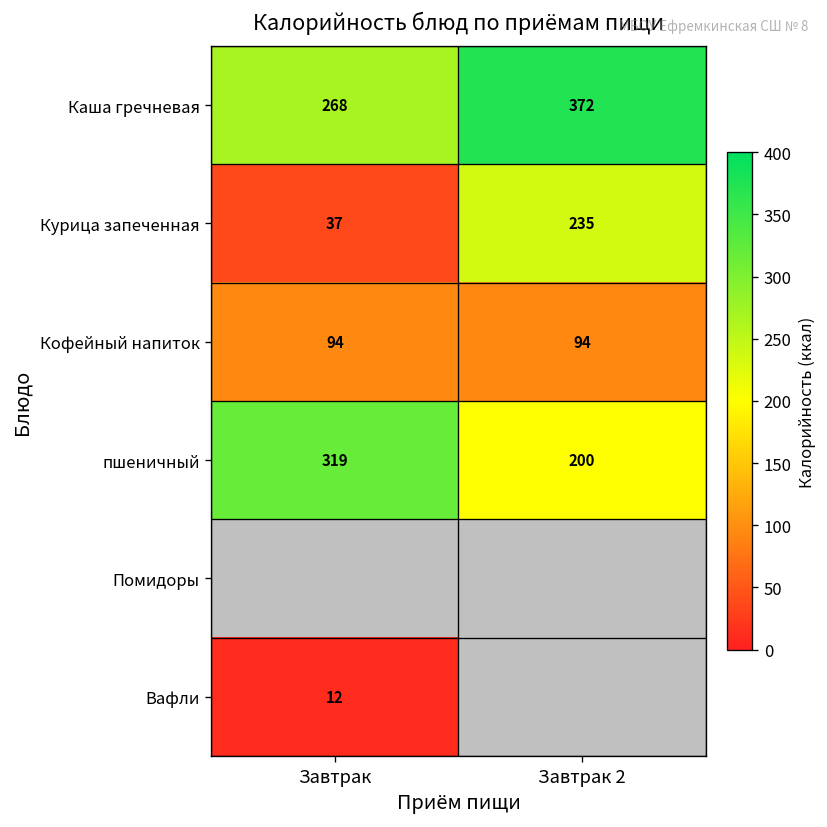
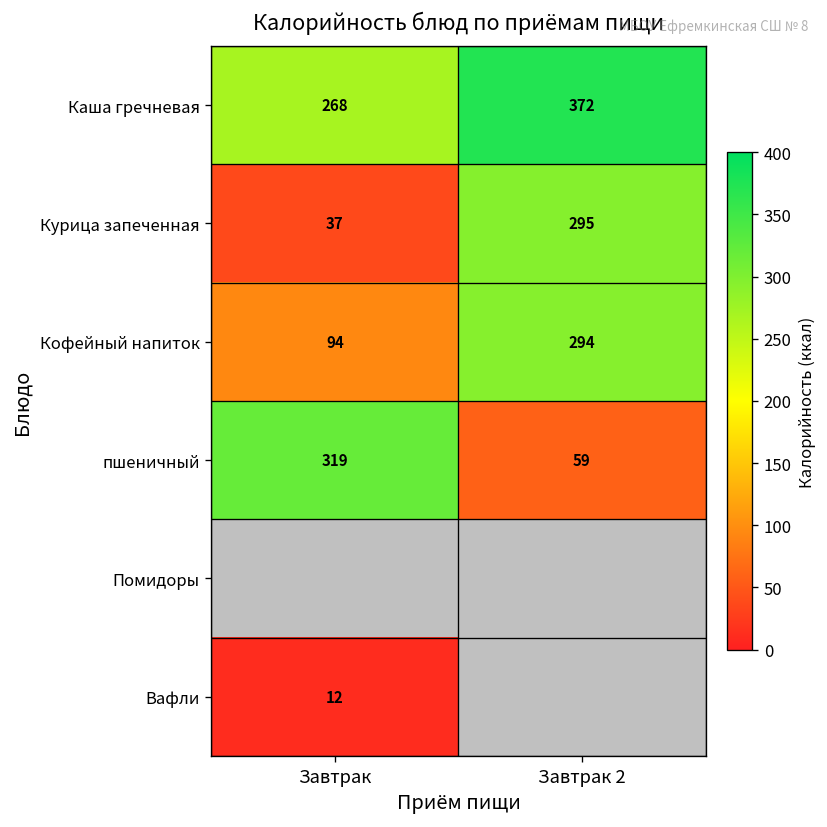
Курица запеченная, Завтрак 2: 235 -> 295
Кофейный напиток, Завтрак 2: 94 -> 294
пшеничный, Завтрак 2: 200 -> 59
